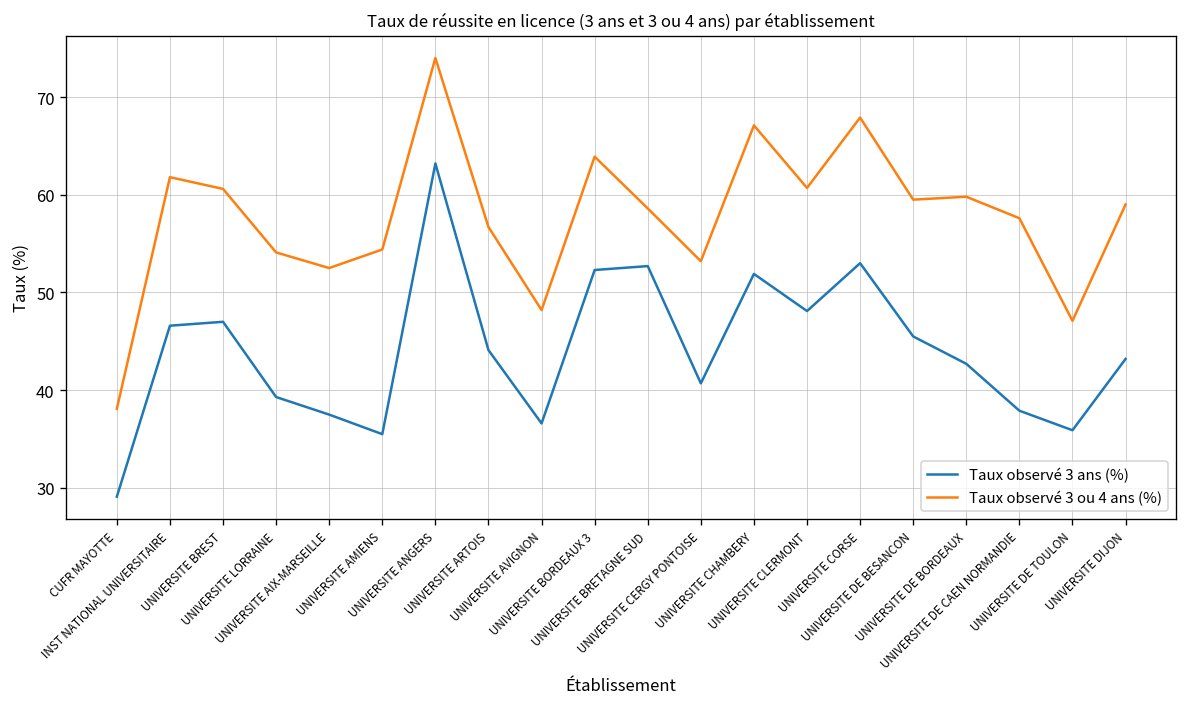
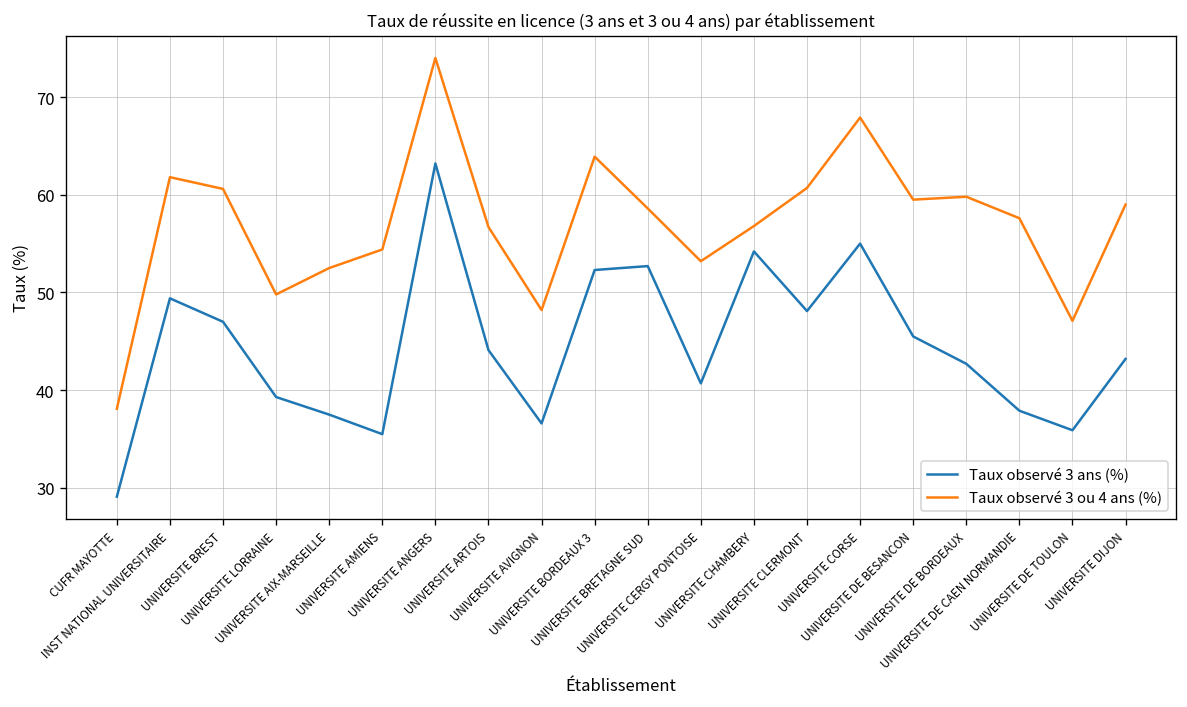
Taux observé 3 ans (%), INST NATIONAL UNIVERSITAIRE: 47 -> 49
Taux observé 3 ou 4 ans (%), UNIVERSITE LORRAINE: 54 -> 50
Taux observé 3 ans (%), UNIVERSITE CHAMBERY: 52 -> 54
Taux observé 3 ou 4 ans (%), UNIVERSITE CHAMBERY: 67 -> 57
Taux observé 3 ans (%), UNIVERSITE CORSE: 53 -> 55
